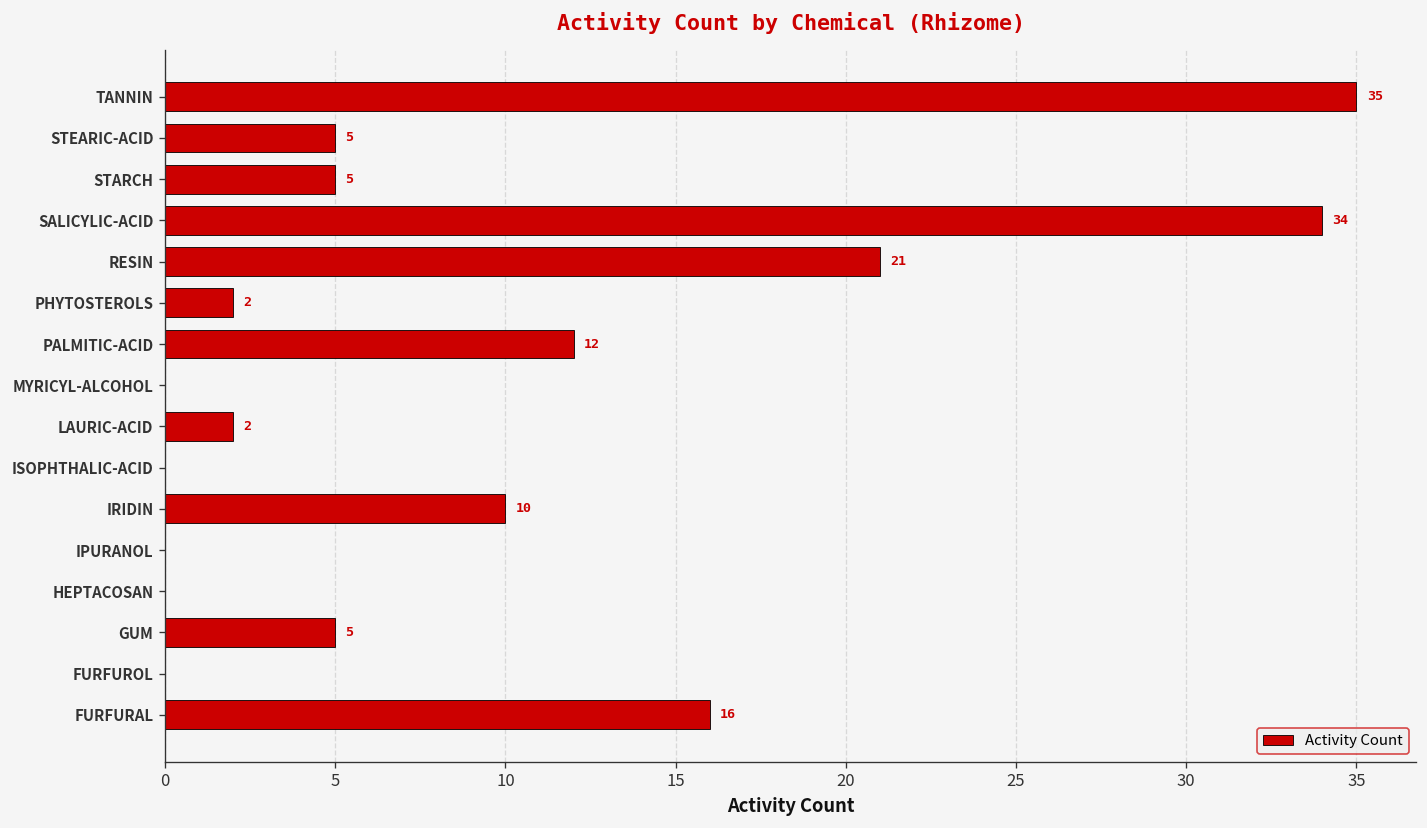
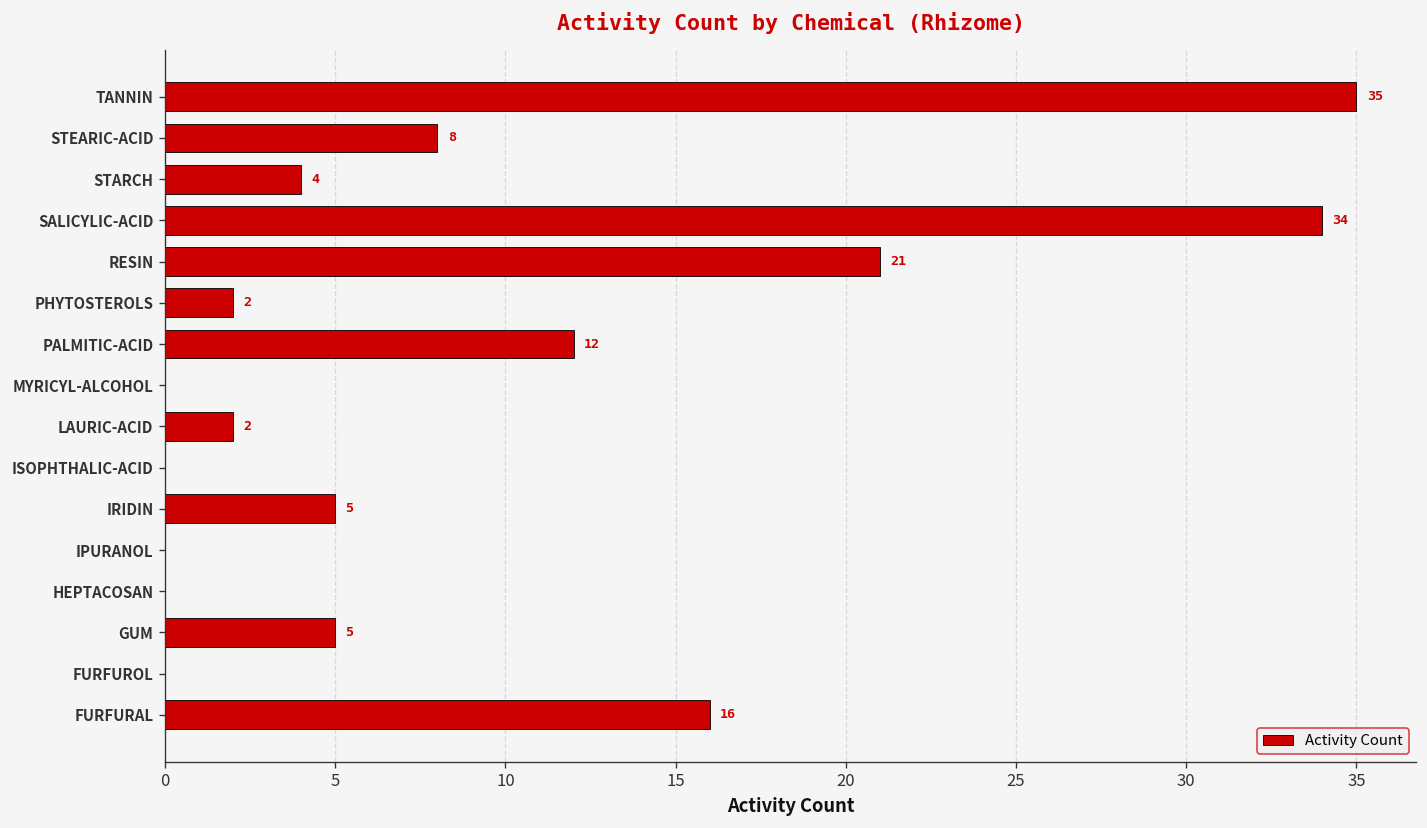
STEARIC-ACID: 5 -> 8
STARCH: 5 -> 4
IRIDIN: 10 -> 5
